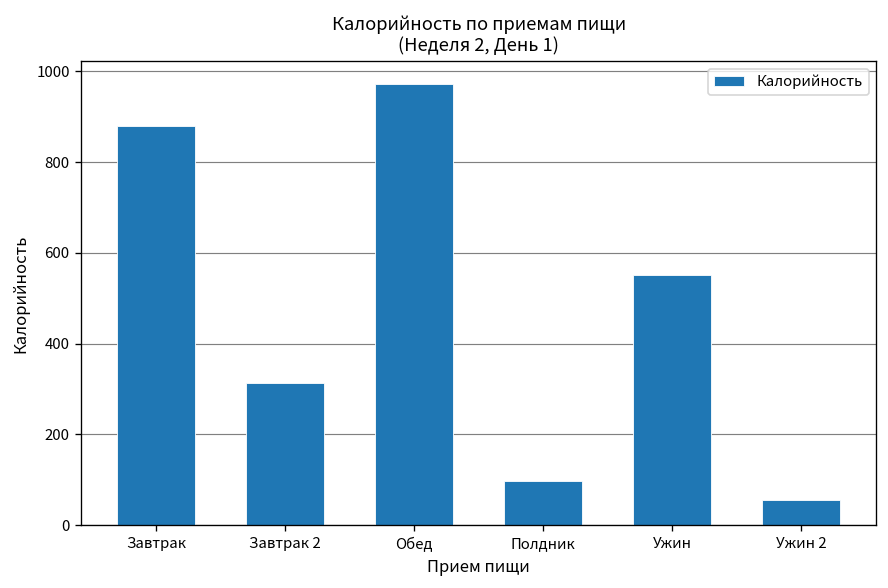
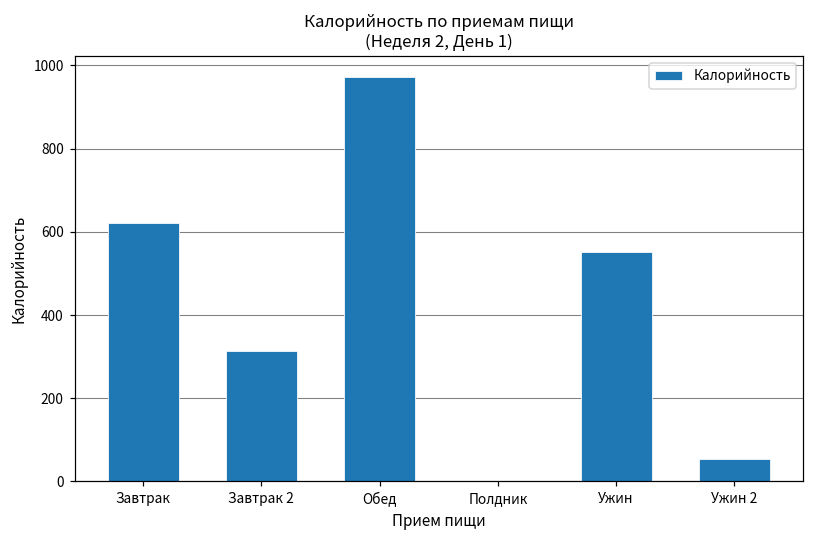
Завтрак: 880 -> 620
Полдник: 100 -> 0
